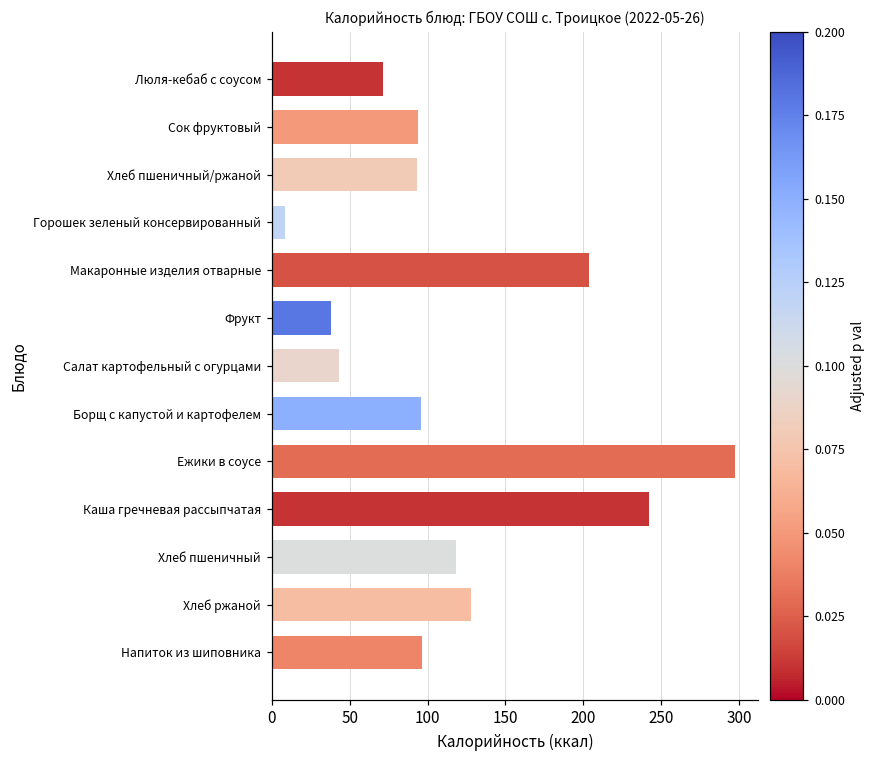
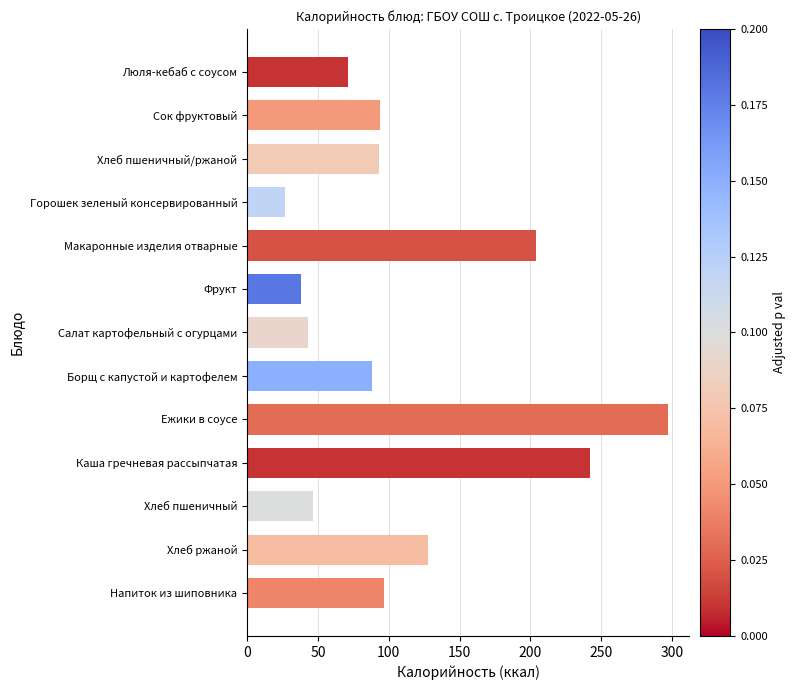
Горошек зеленый консервированный: 8 -> 27
Борщ с капустой и картофелем: 96 -> 88
Хлеб пшеничный: 118 -> 47
